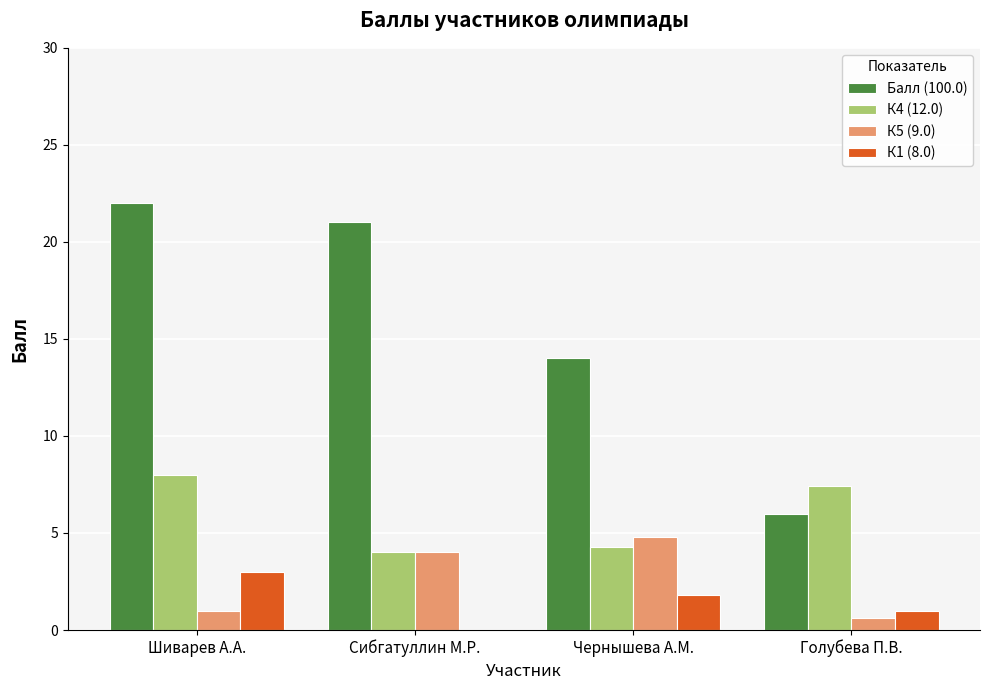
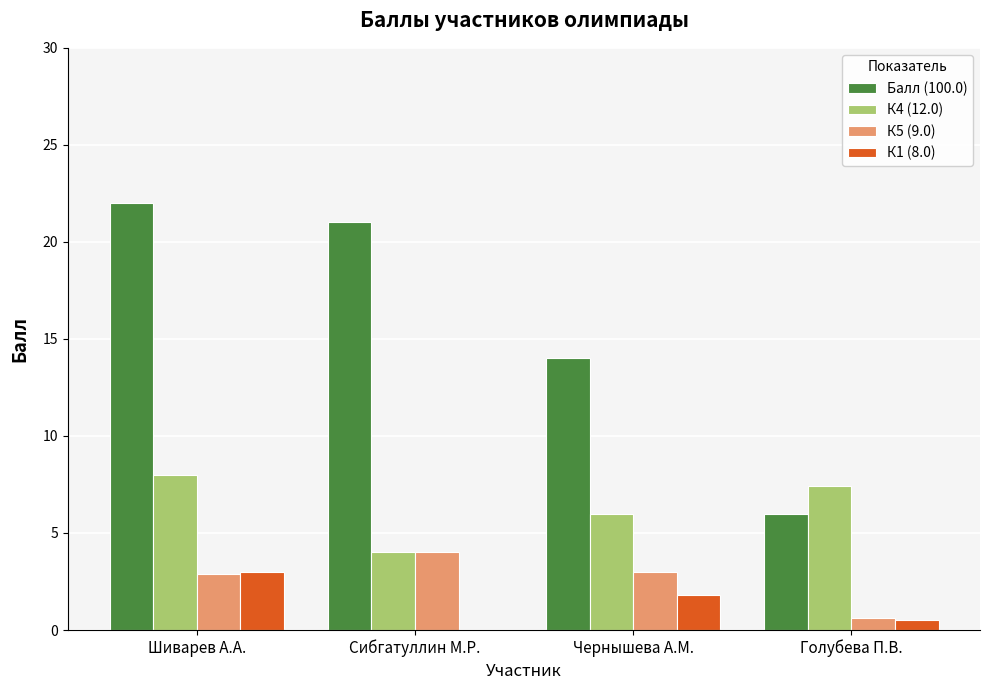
К5 (9.0), Шиварев А.А.: 1.0 -> 2.9
К4 (12.0), Чернышева А.М.: 4.3 -> 6.0
К5 (9.0), Чернышева А.М.: 4.8 -> 3.0
К1 (8.0), Голубева П.В.: 1.0 -> 0.5
